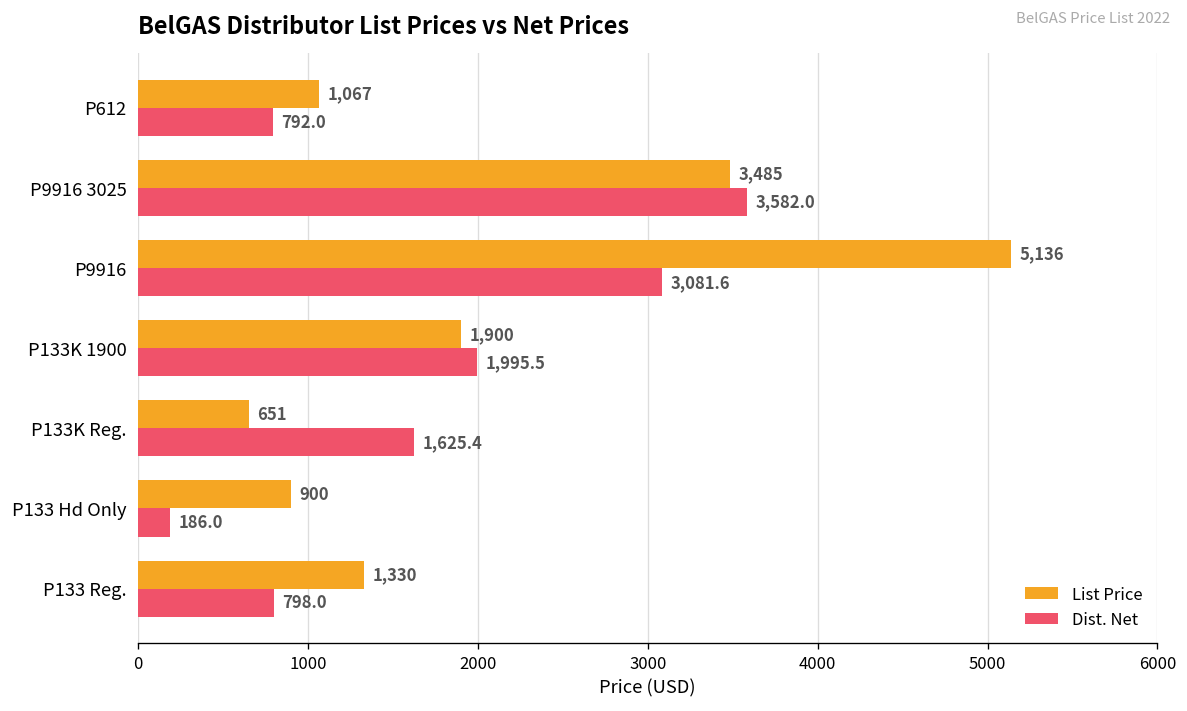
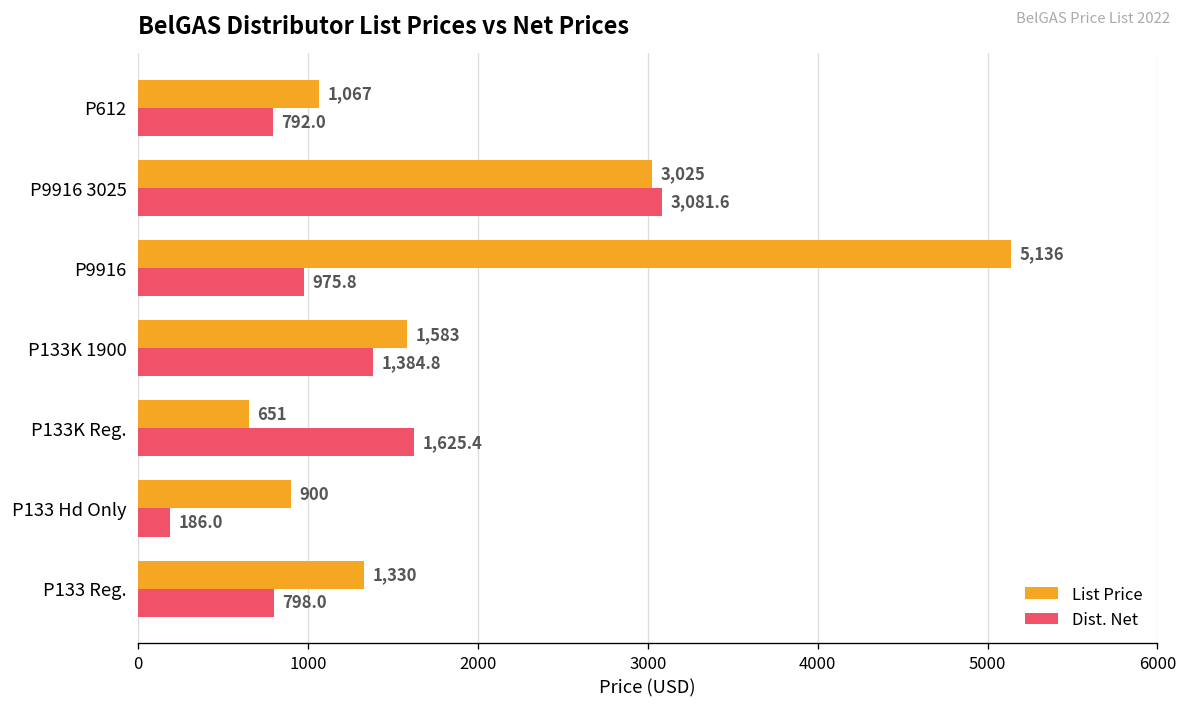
List Price, P9916 3025: 3,485 -> 3,025
Dist. Net, P9916 3025: 3,582.0 -> 3,081.6
Dist. Net, P9916: 3,081.6 -> 975.8
List Price, P133K 1900: 1,900 -> 1,583
Dist. Net, P133K 1900: 1,995.5 -> 1,384.8
